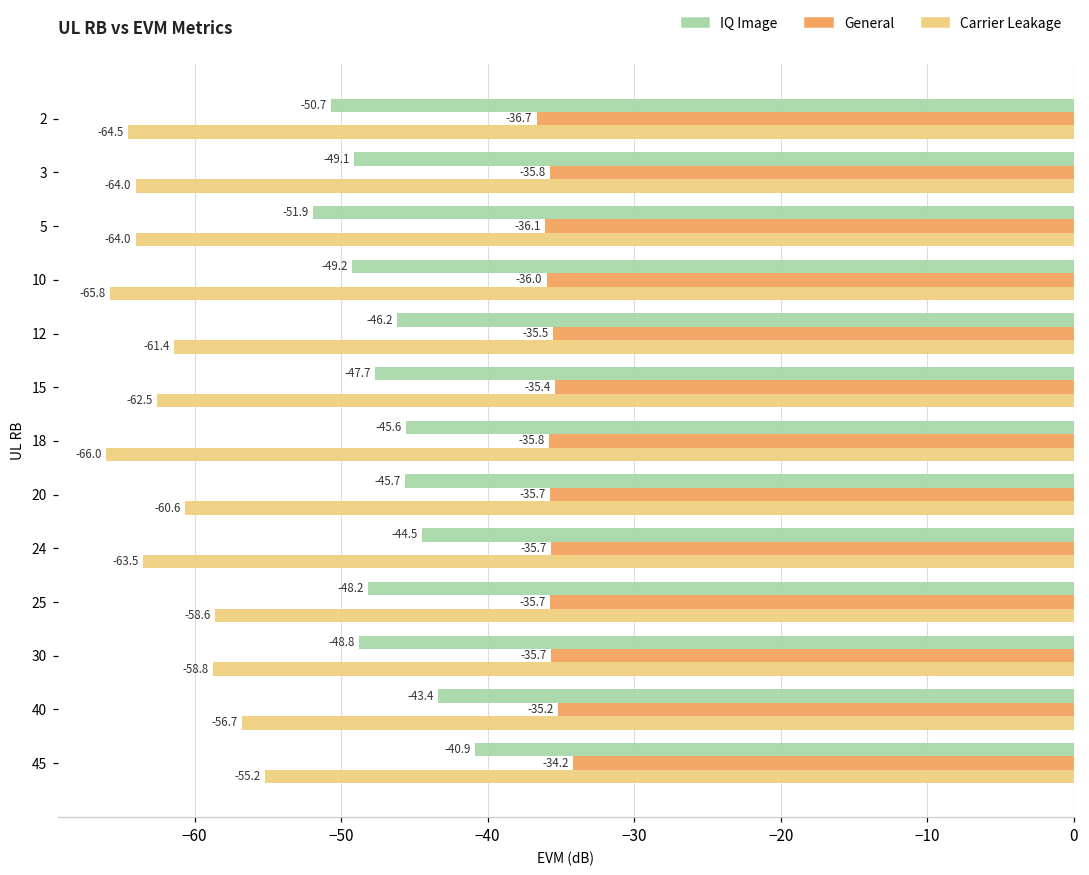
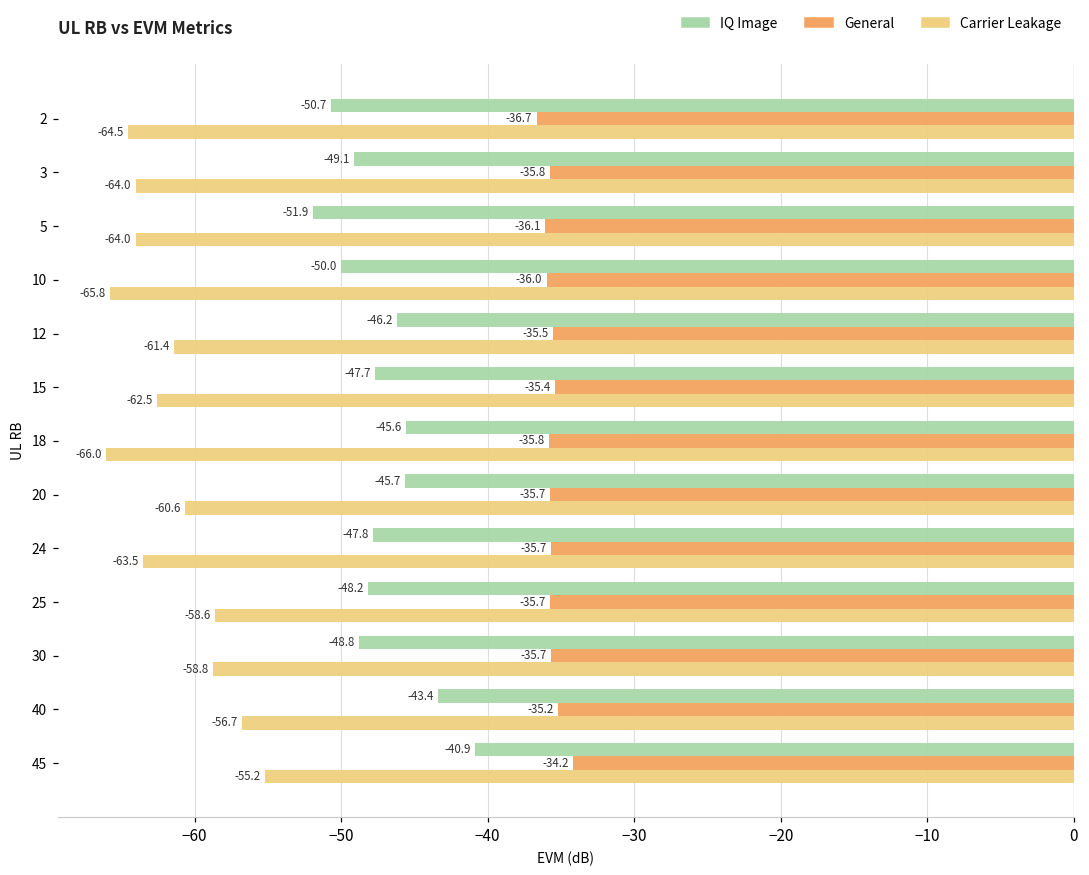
IQ Image, 10: -49.2 -> -50.0
IQ Image, 24: -44.5 -> -47.8
